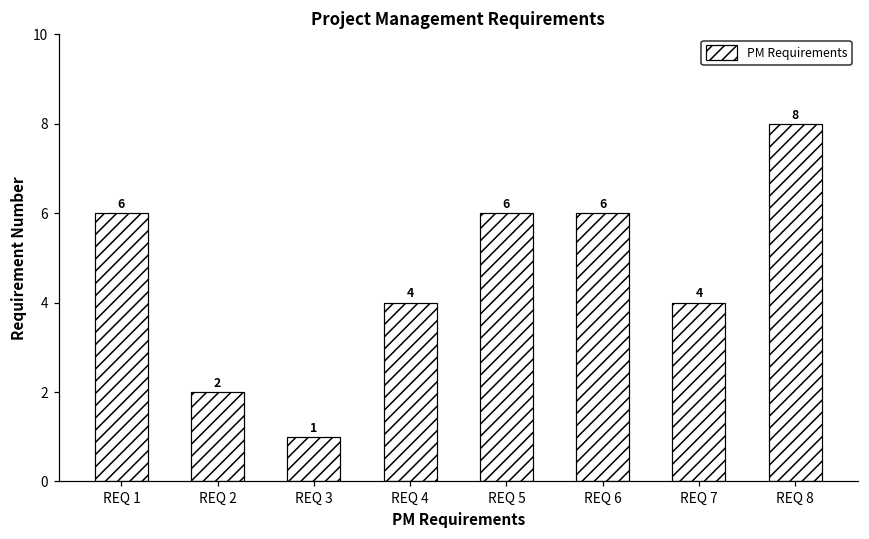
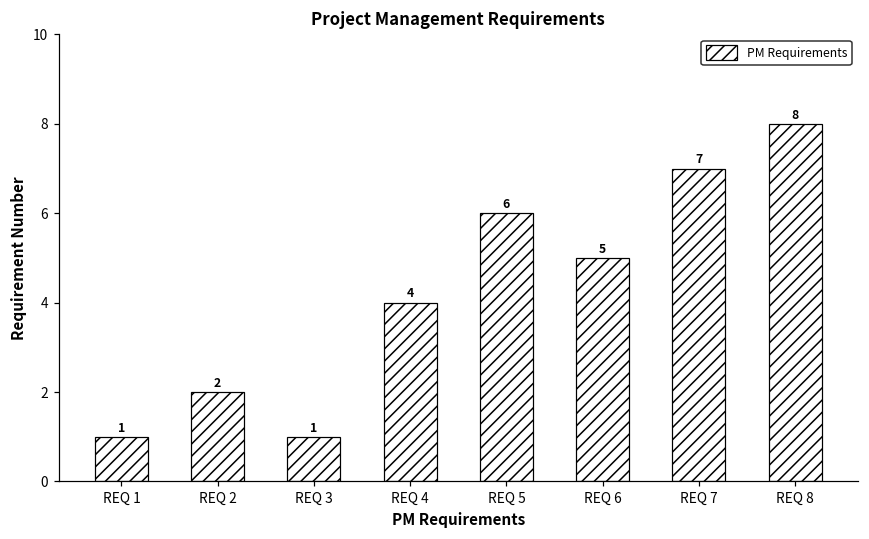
REQ 1: 6 -> 1
REQ 6: 6 -> 5
REQ 7: 4 -> 7
